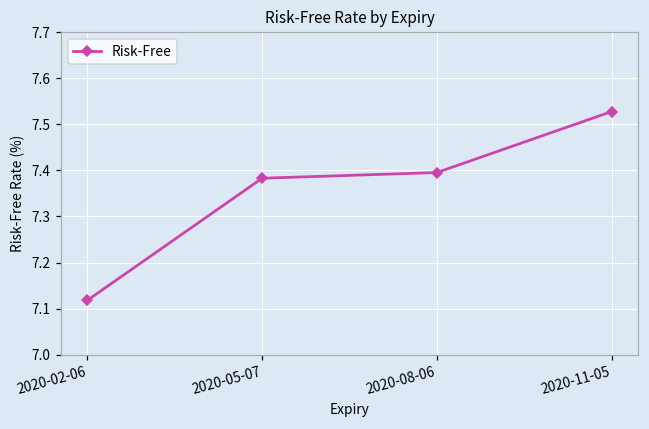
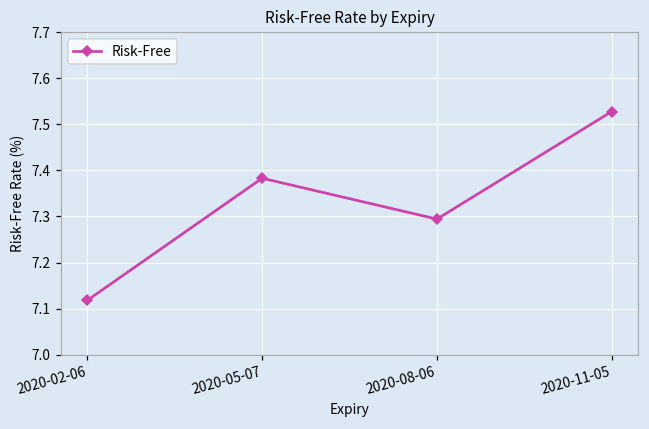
2020-08-06: 7.40 -> 7.29
